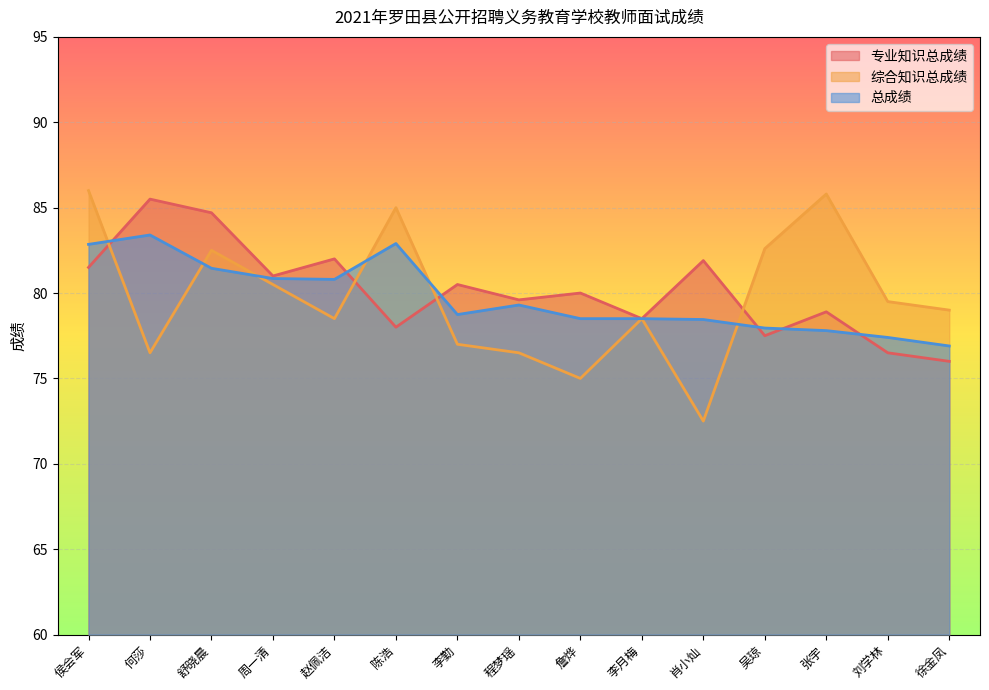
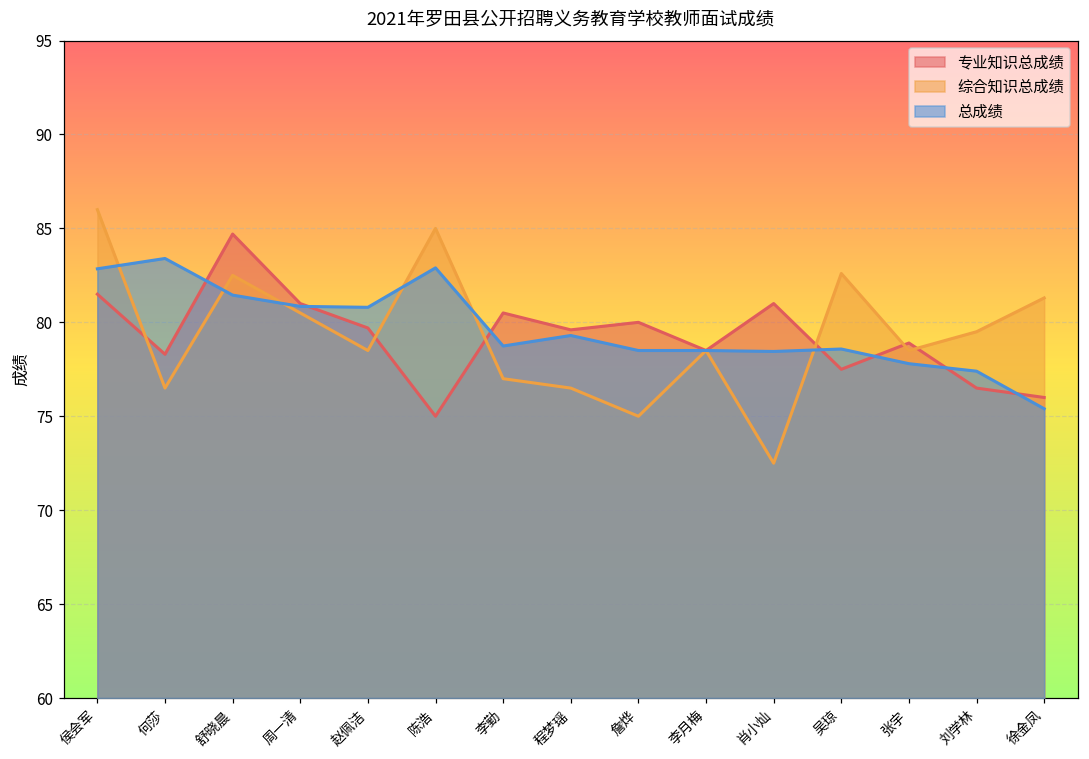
专业知识总成绩, 何莎: 85.5 -> 78.3
专业知识总成绩, 赵佩洁: 82.0 -> 79.7
专业知识总成绩, 陈浩: 78 -> 75
专业知识总成绩, 肖小灿: 81.9 -> 81.0
总成绩, 吴琼: 78.0 -> 78.6
综合知识总成绩, 张宇: 85.8 -> 78.5
综合知识总成绩, 徐金凤: 79.0 -> 81.3
总成绩, 徐金凤: 76.9 -> 75.4
